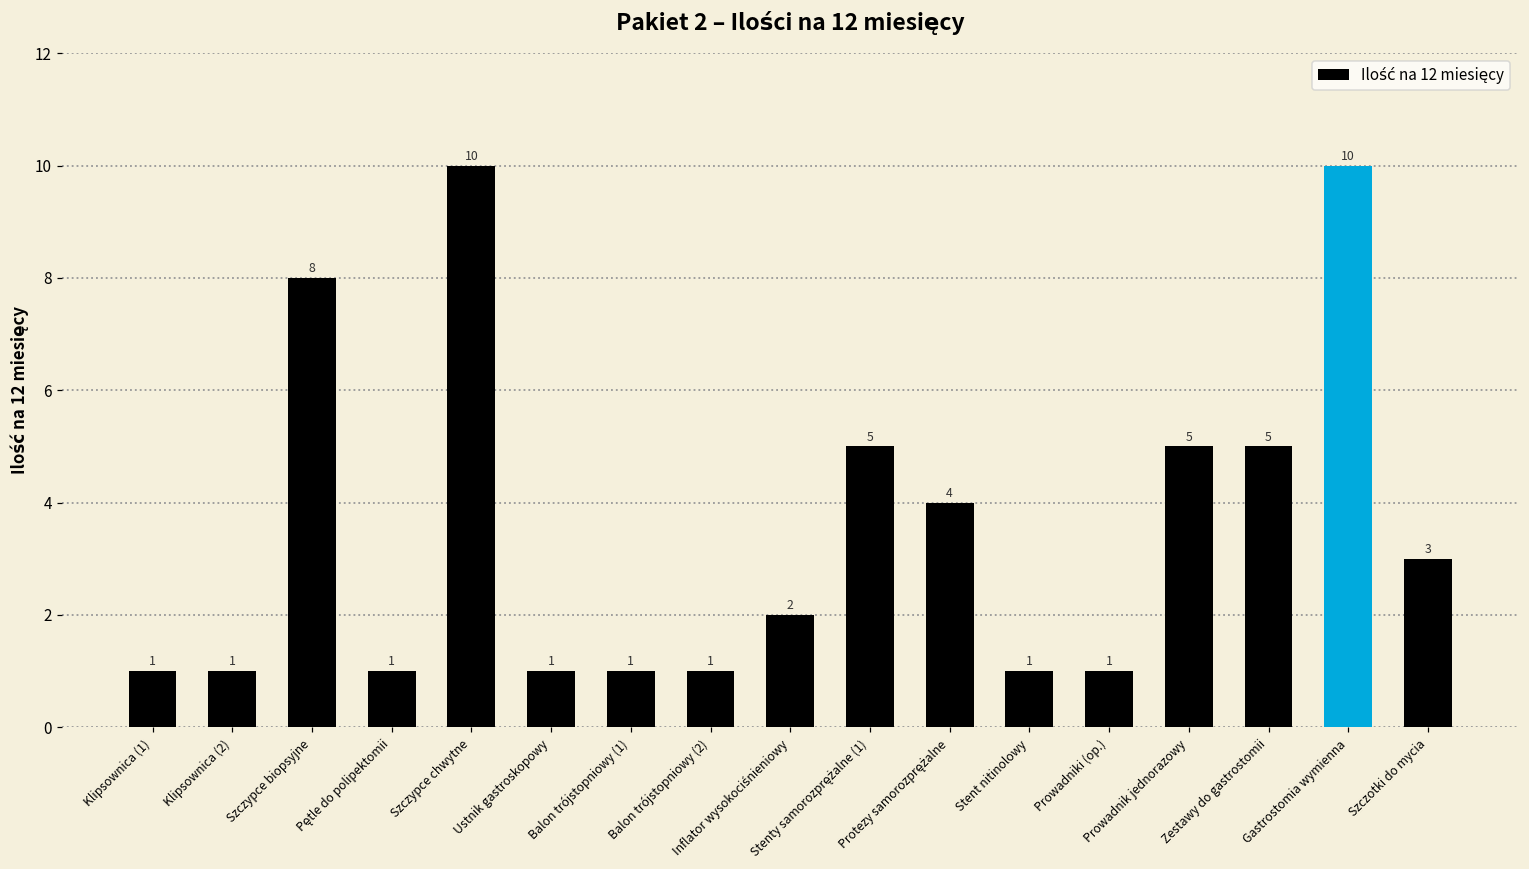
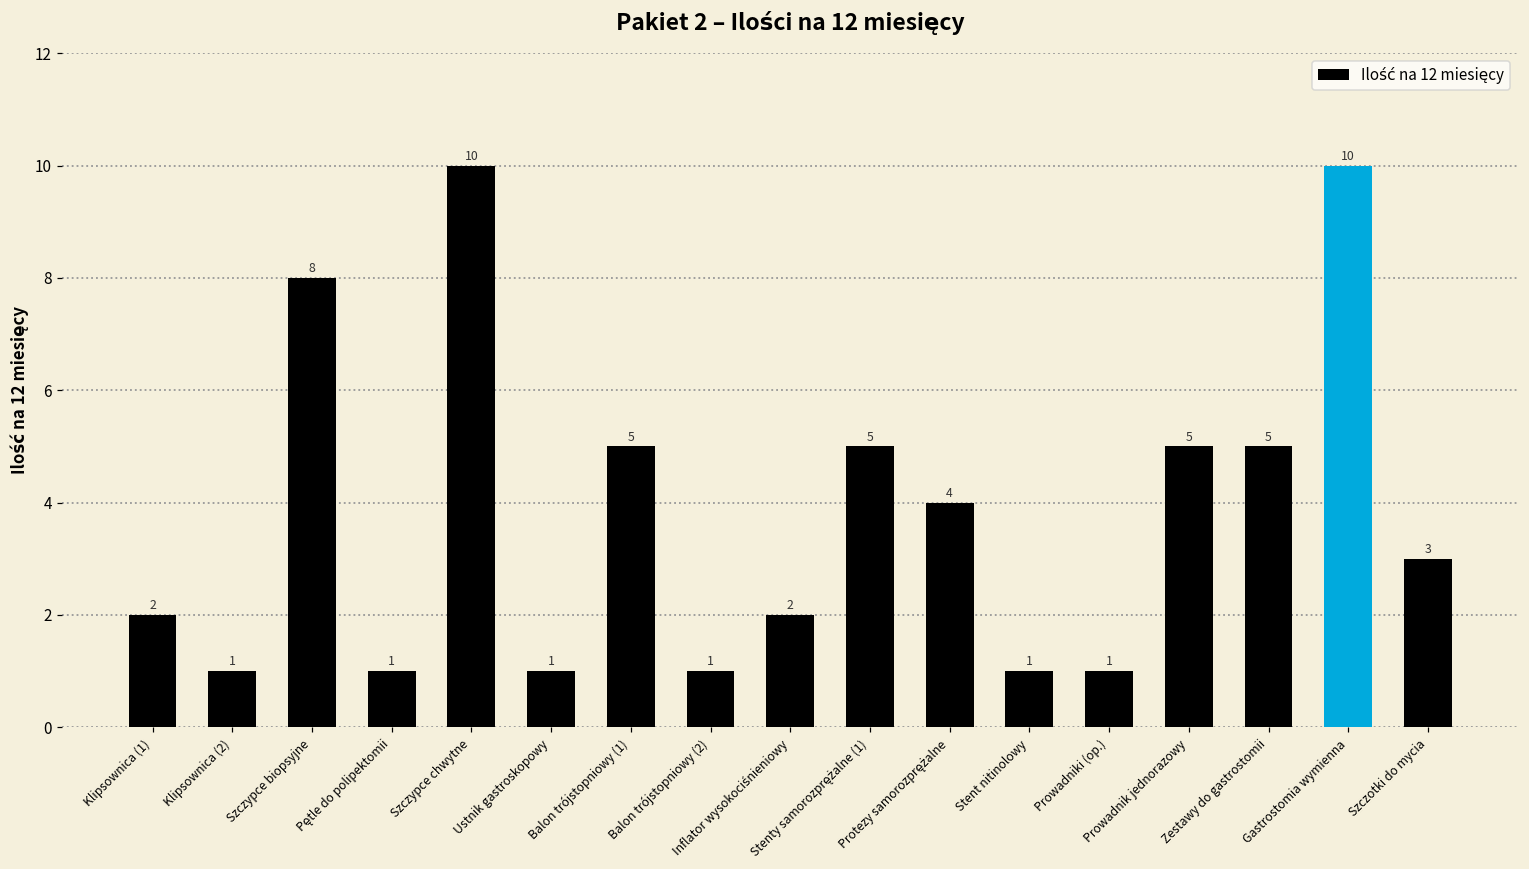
Klipsownica (1): 1 -> 2
Balon trójstopniowy (1): 1 -> 5
